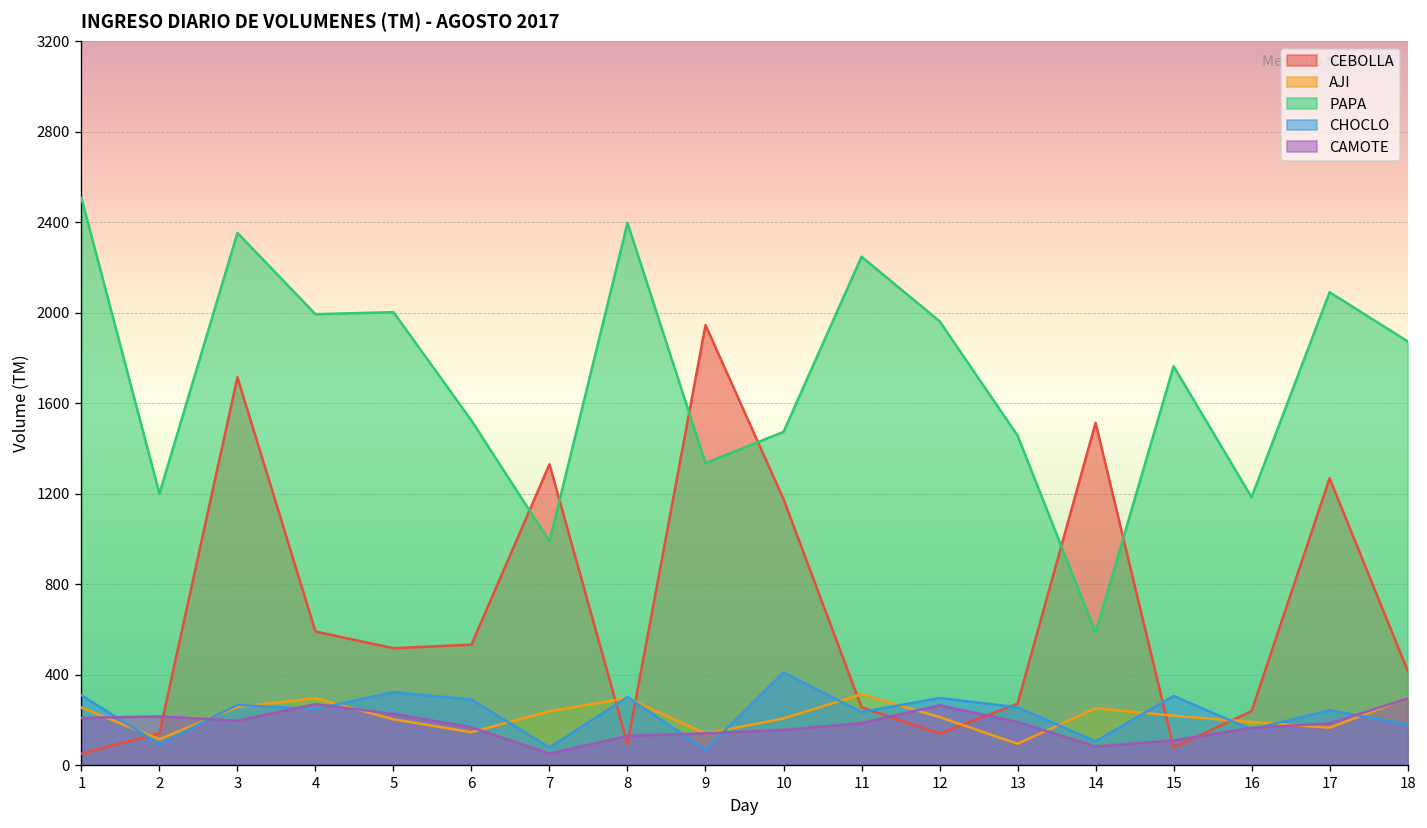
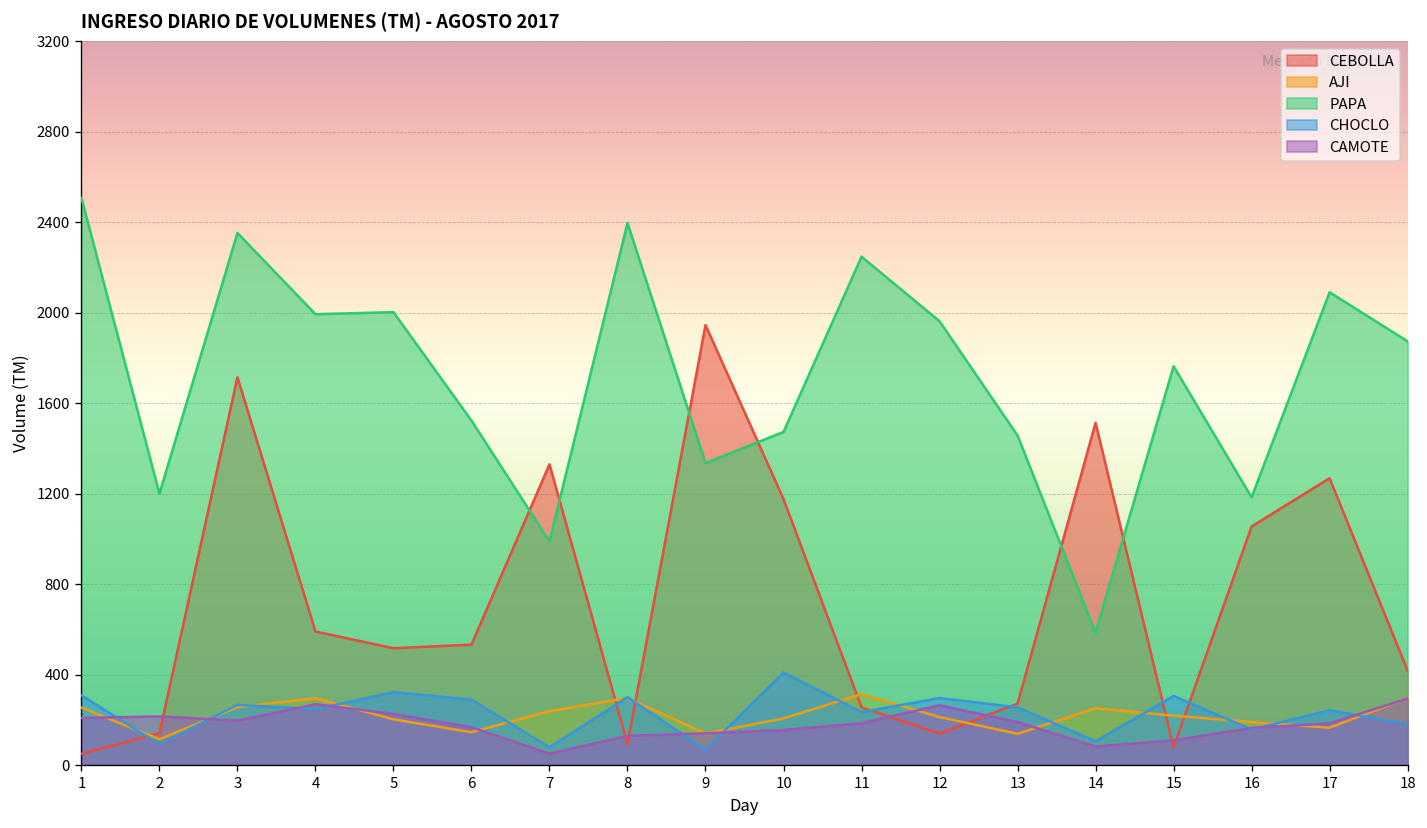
AJI, 13: 100 -> 140
CEBOLLA, 16: 240 -> 1060
